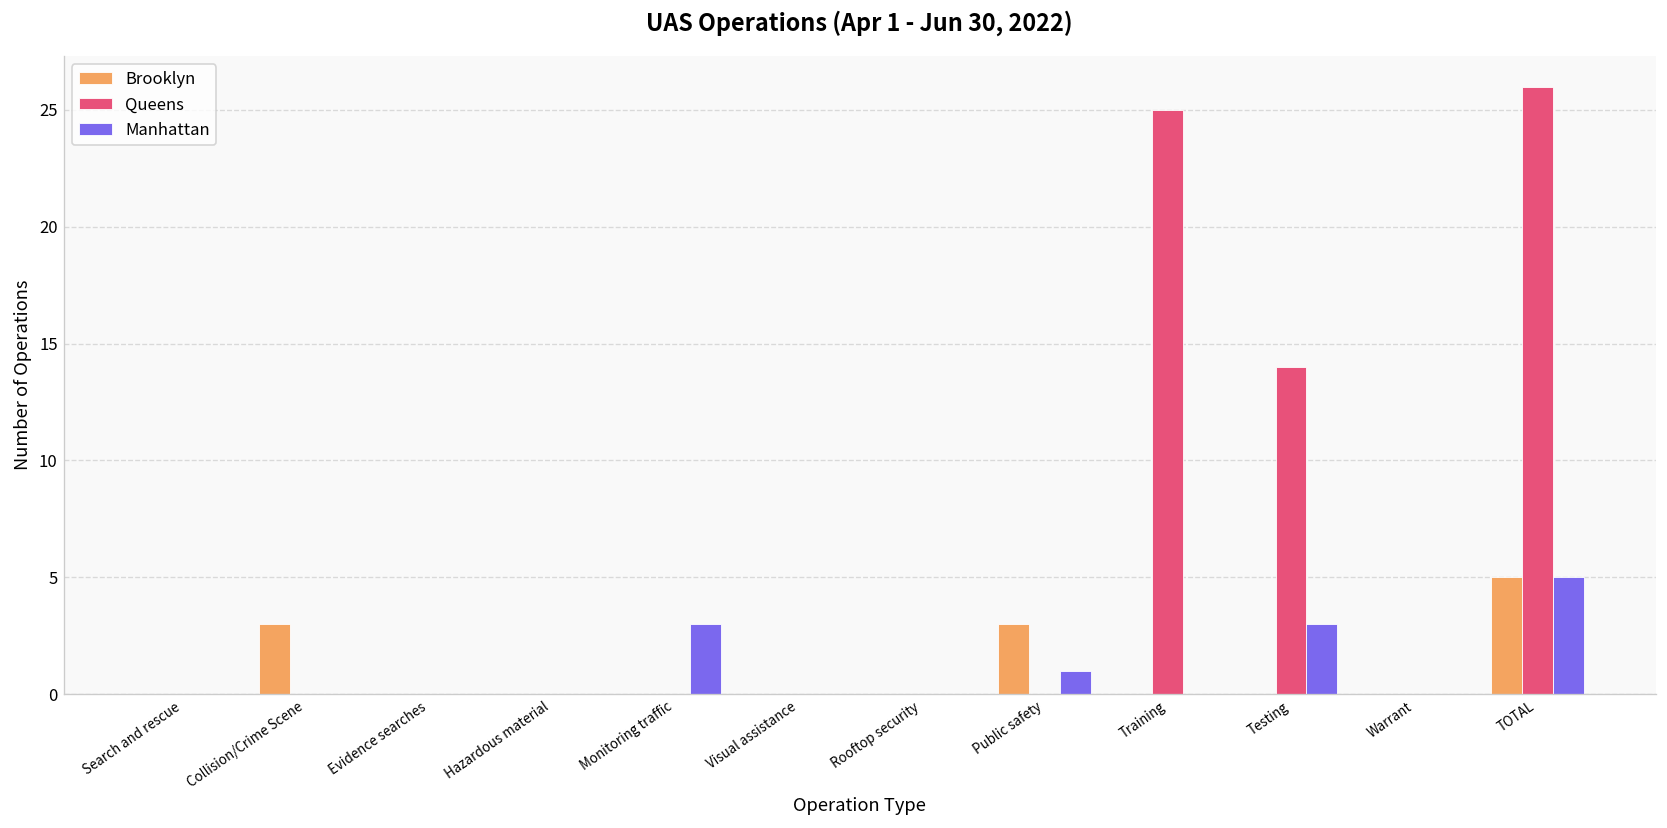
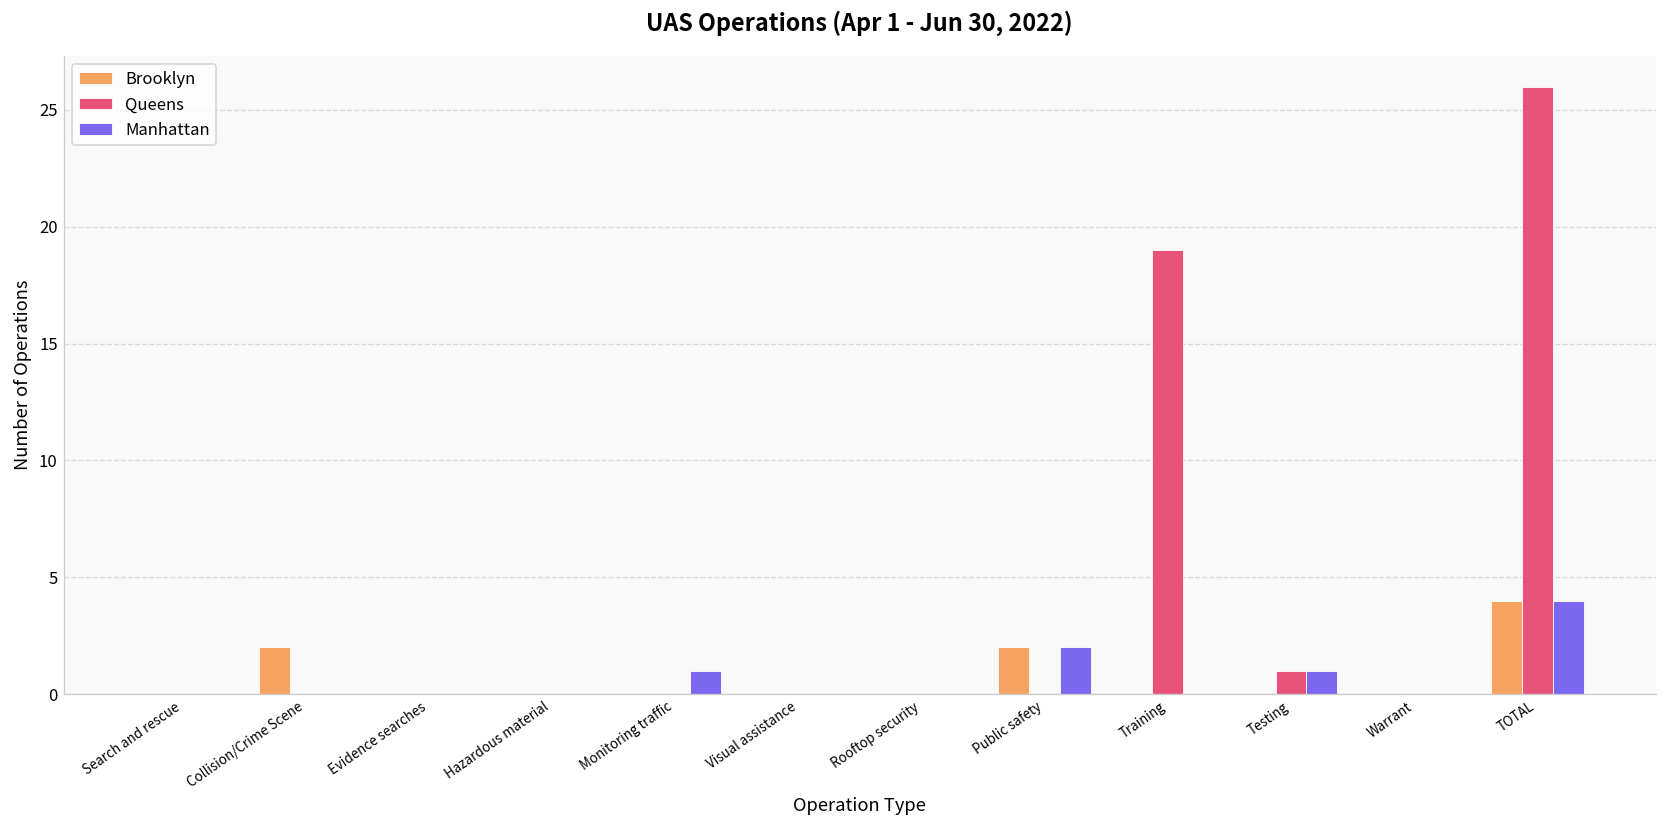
Brooklyn, Collision/Crime Scene: 3 -> 2
Manhattan, Monitoring traffic: 3 -> 1
Brooklyn, Public safety: 3 -> 2
Manhattan, Public safety: 1 -> 2
Queens, Training: 25 -> 19
Queens, Testing: 14 -> 1
Manhattan, Testing: 3 -> 1
Brooklyn, TOTAL: 5 -> 4
Manhattan, TOTAL: 5 -> 4
